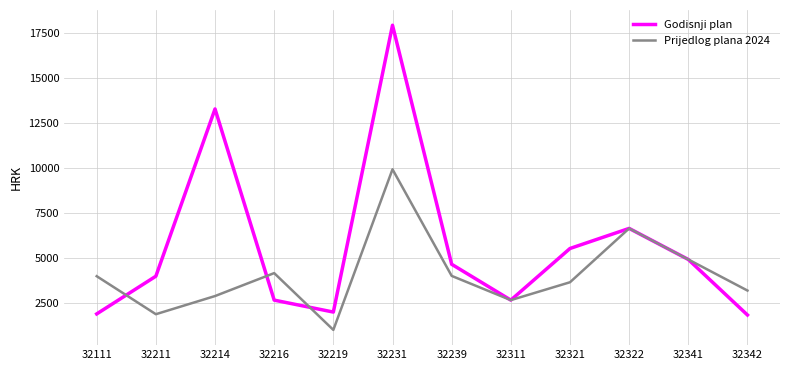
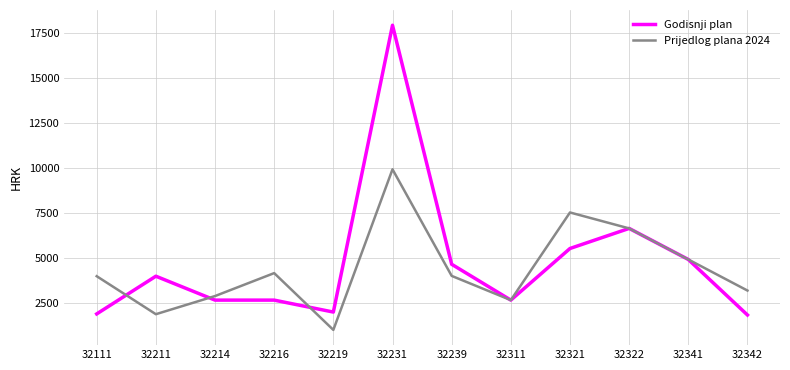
Godisnji plan, 32214: 13300 -> 2700
Prijedlog plana 2024, 32321: 3600 -> 7500
